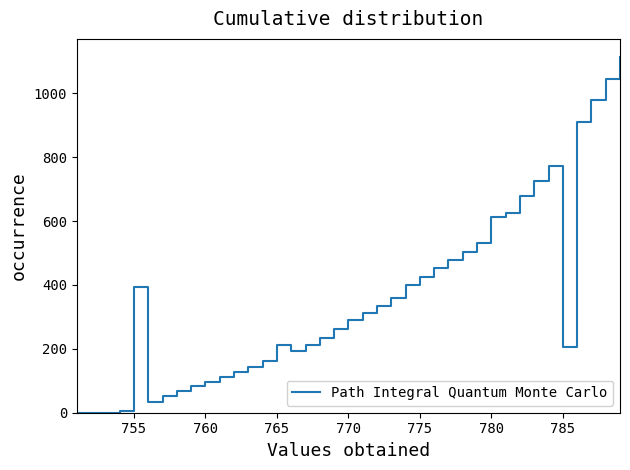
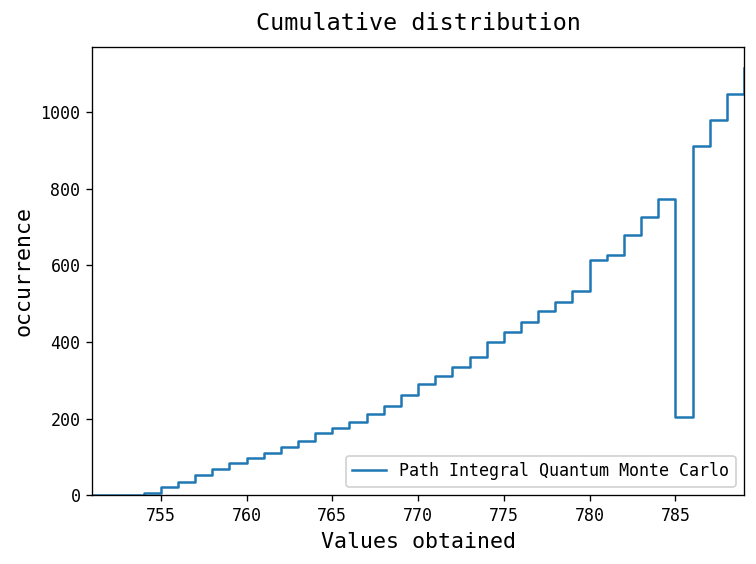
755: 390 -> 20
765: 210 -> 180
